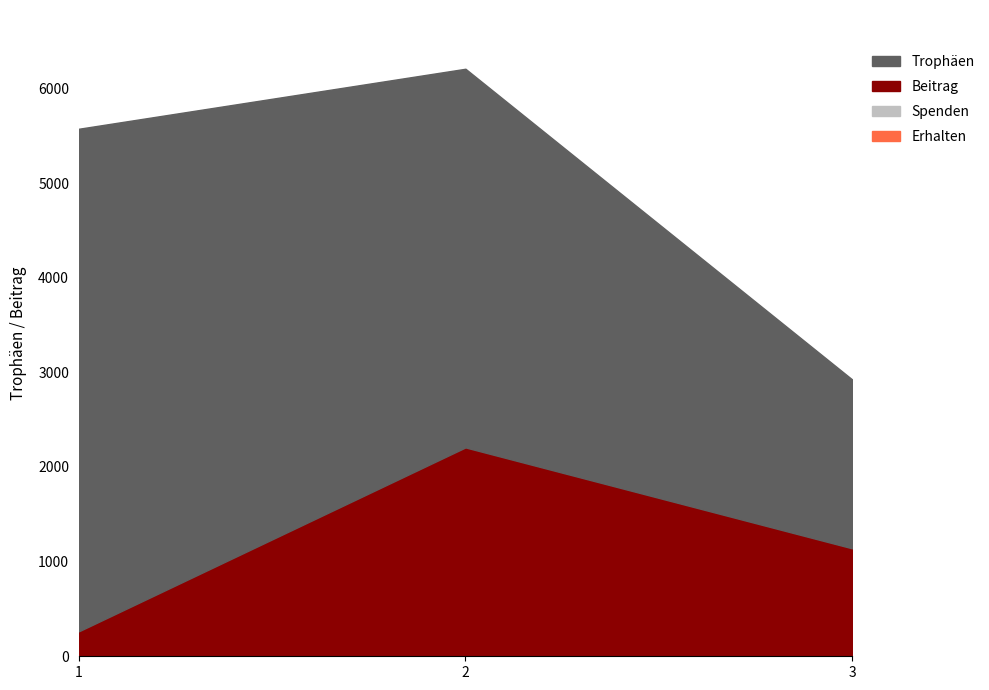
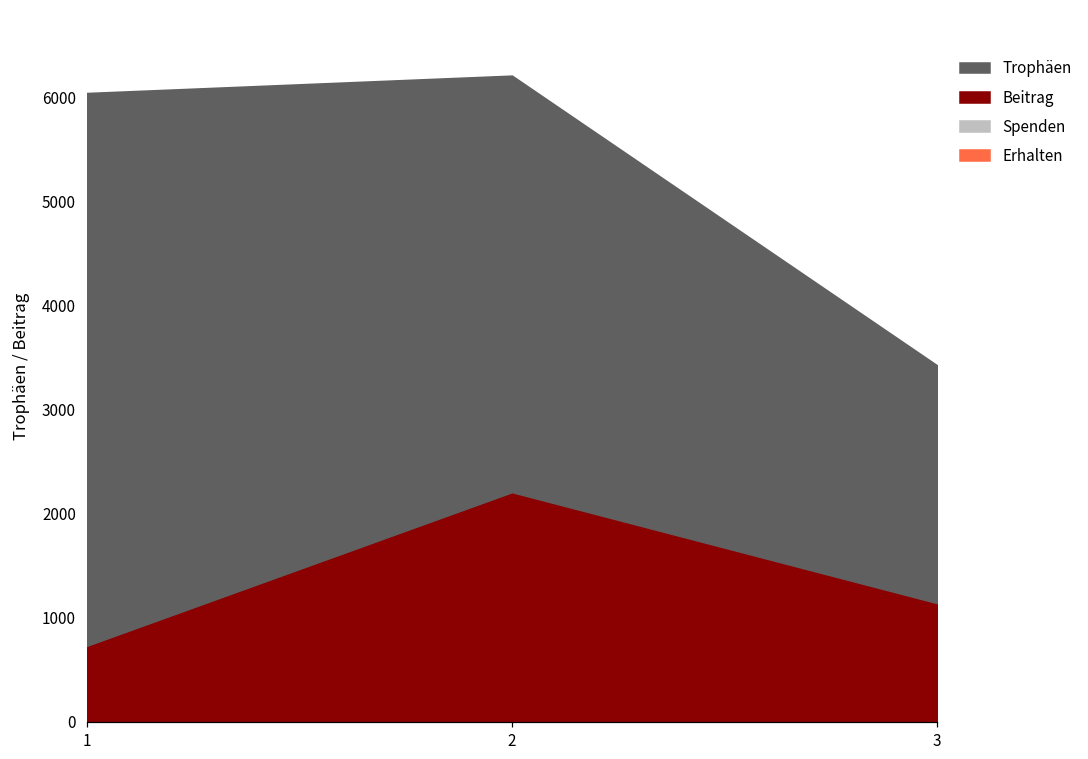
Beitrag, 1: 300 -> 700
Trophäen, 3: 1800 -> 2300
